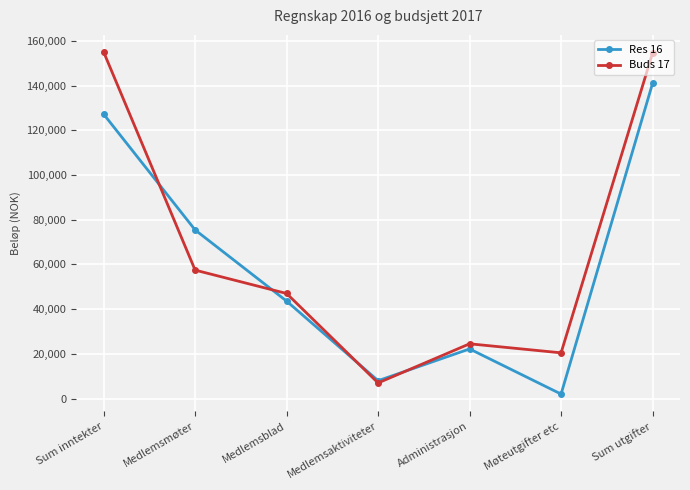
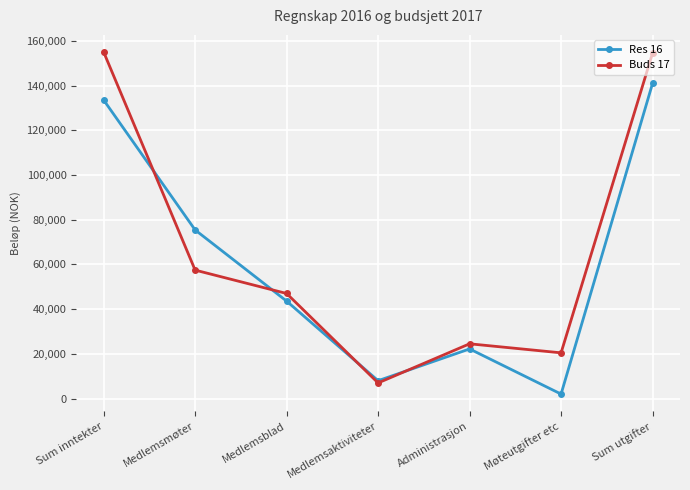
Res 16, Sum inntekter: 127,000 -> 134,000
